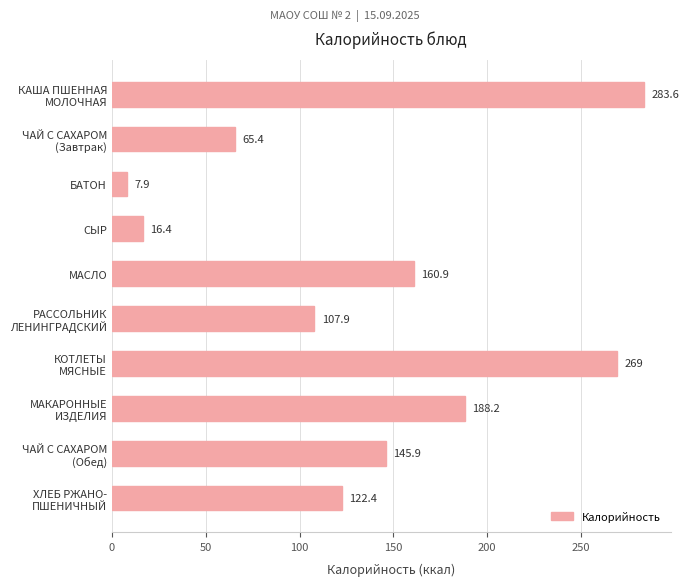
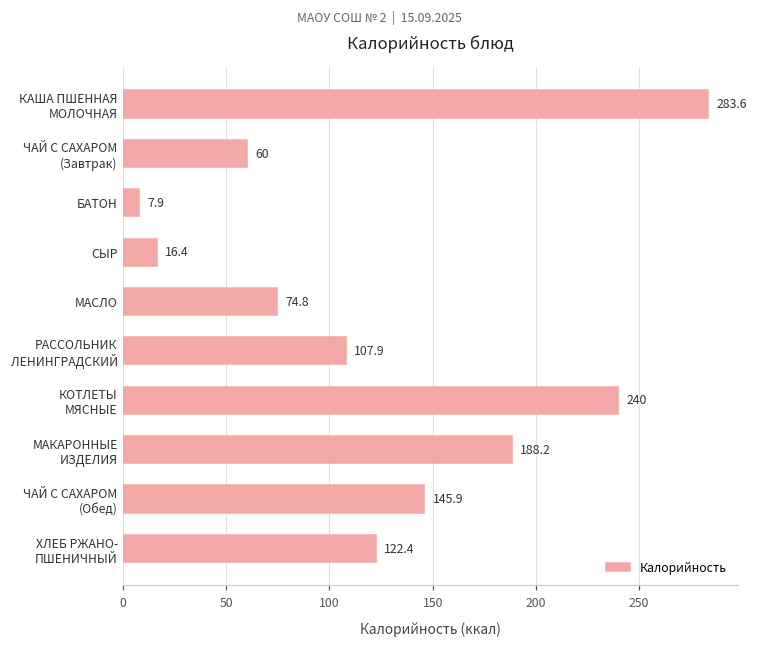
ЧАЙ С САХАРОМ (Завтрак): 65.4 -> 60
МАСЛО: 160.9 -> 74.8
КОТЛЕТЫ МЯСНЫЕ: 269 -> 240
